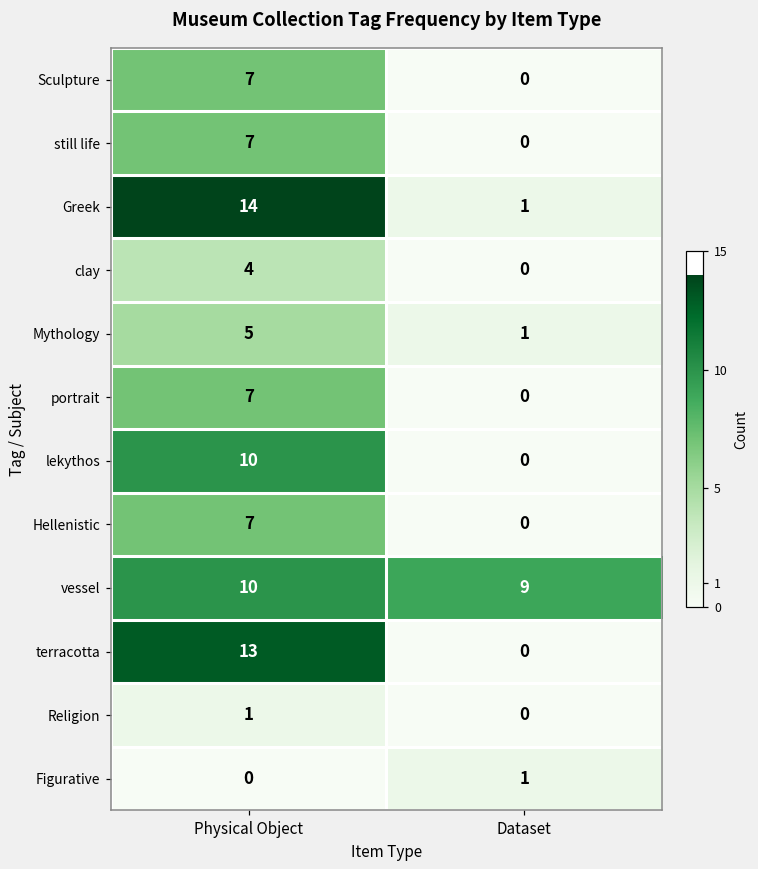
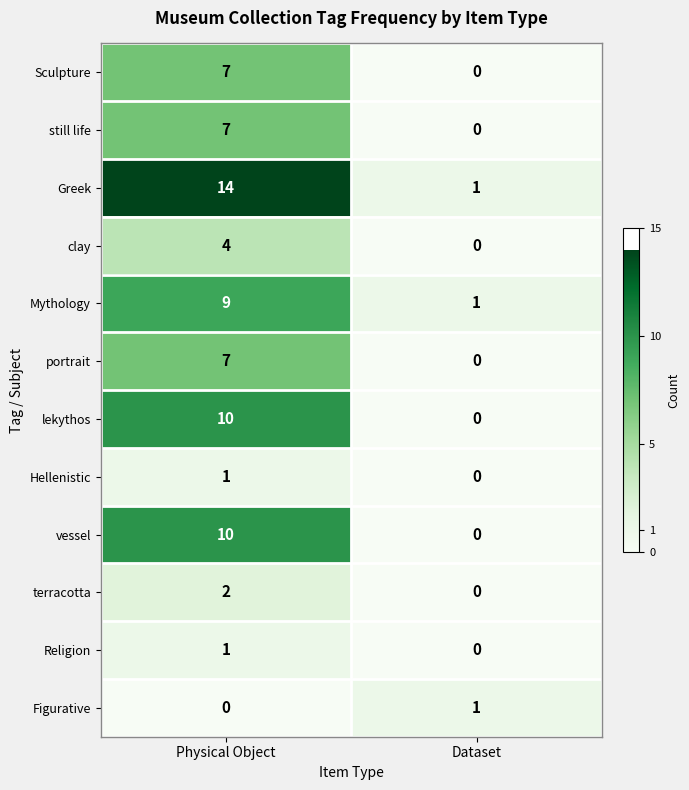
Mythology, Physical Object: 5 -> 9
Hellenistic, Physical Object: 7 -> 1
vessel, Dataset: 9 -> 0
terracotta, Physical Object: 13 -> 2
